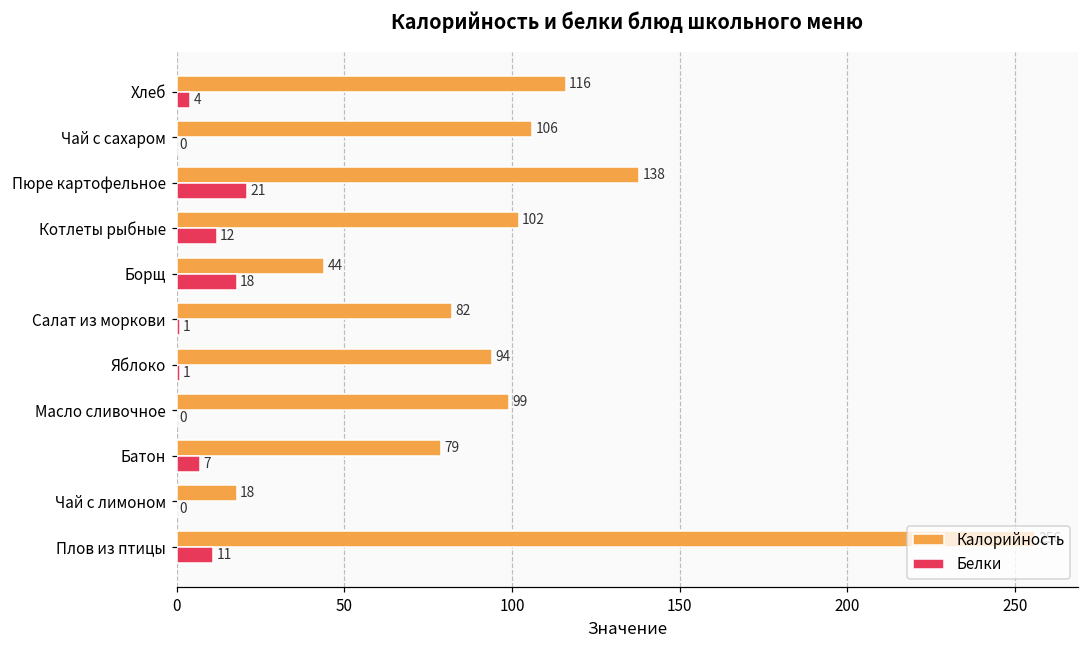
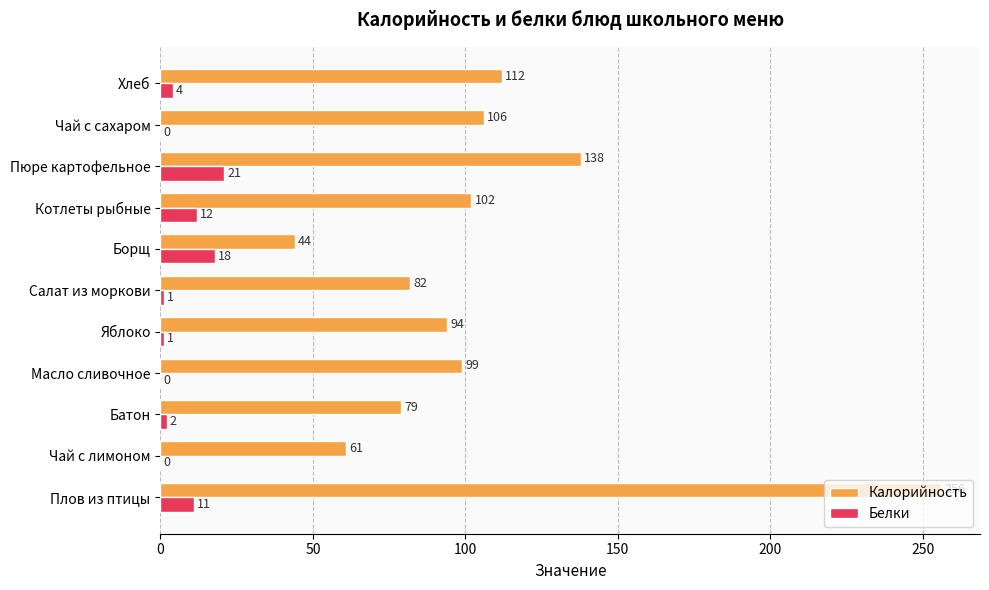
Калорийность, Хлеб: 116 -> 112
Белки, Батон: 7 -> 2
Калорийность, Чай с лимоном: 18 -> 61
